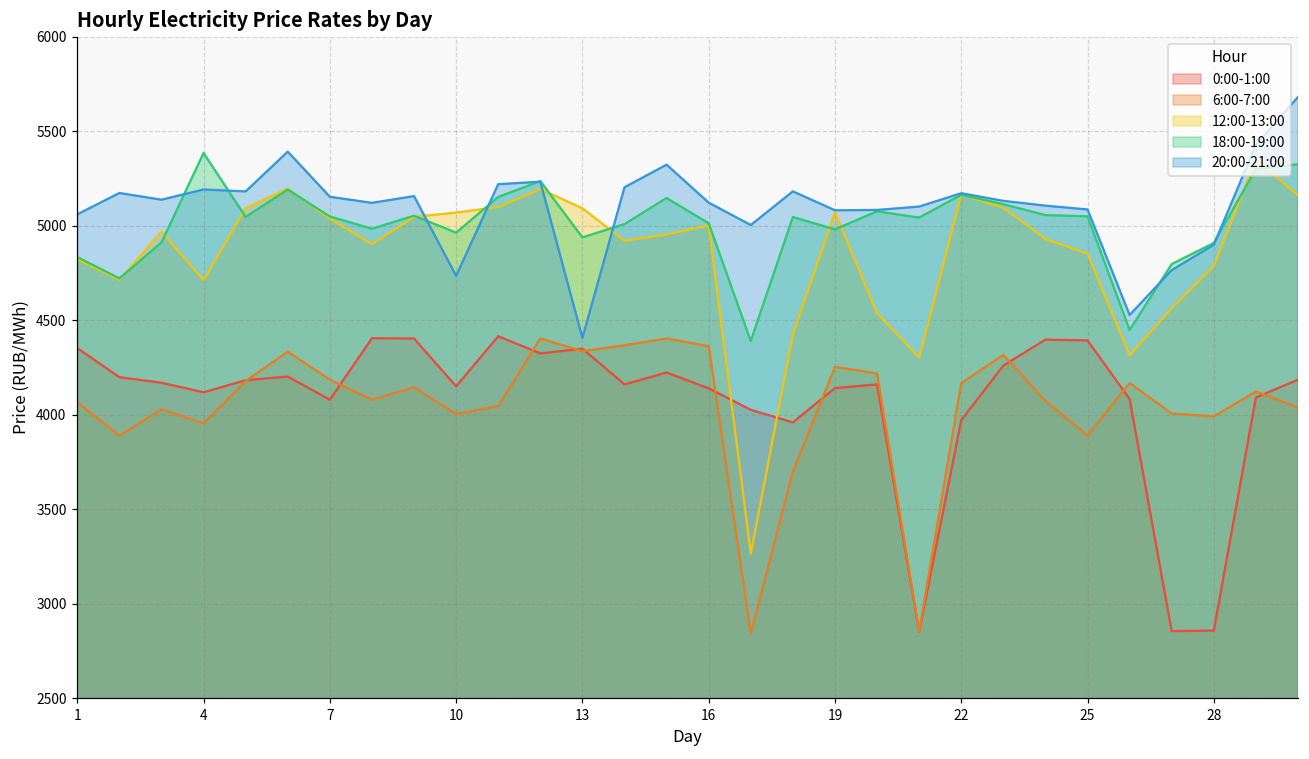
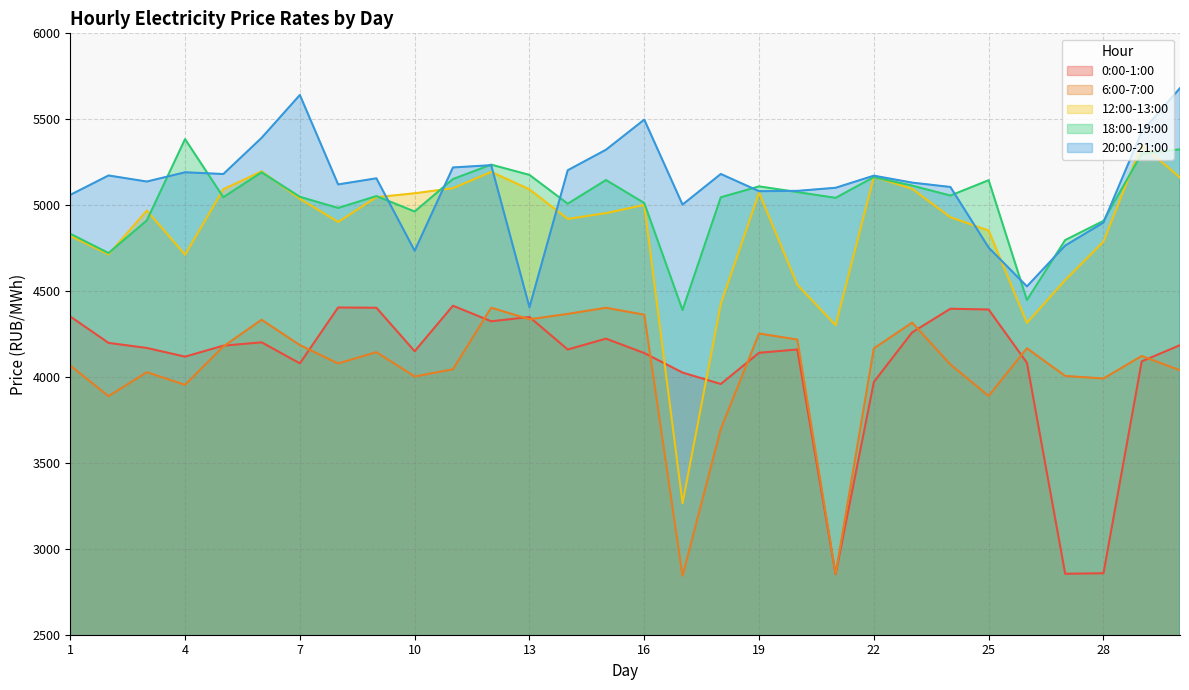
20:00-21:00, 7: 5150 -> 5640
18:00-19:00, 13: 4940 -> 5180
20:00-21:00, 16: 5120 -> 5500
18:00-19:00, 19: 4980 -> 5110
18:00-19:00, 25: 5050 -> 5150
20:00-21:00, 25: 5090 -> 4750
